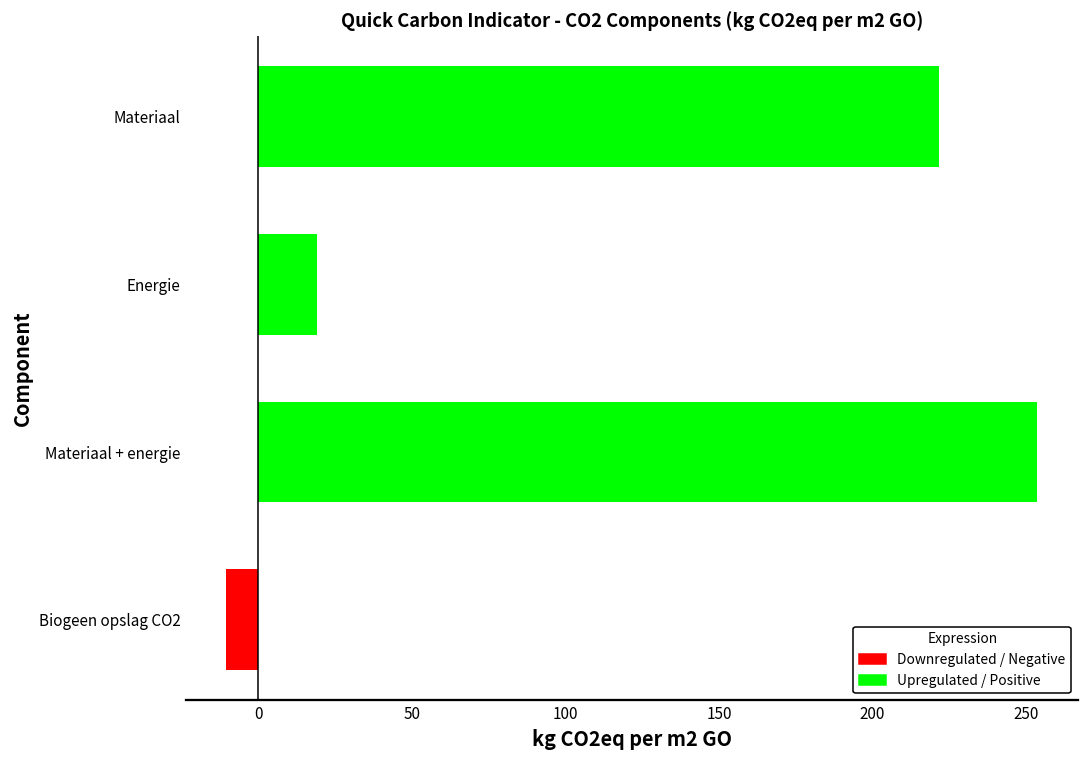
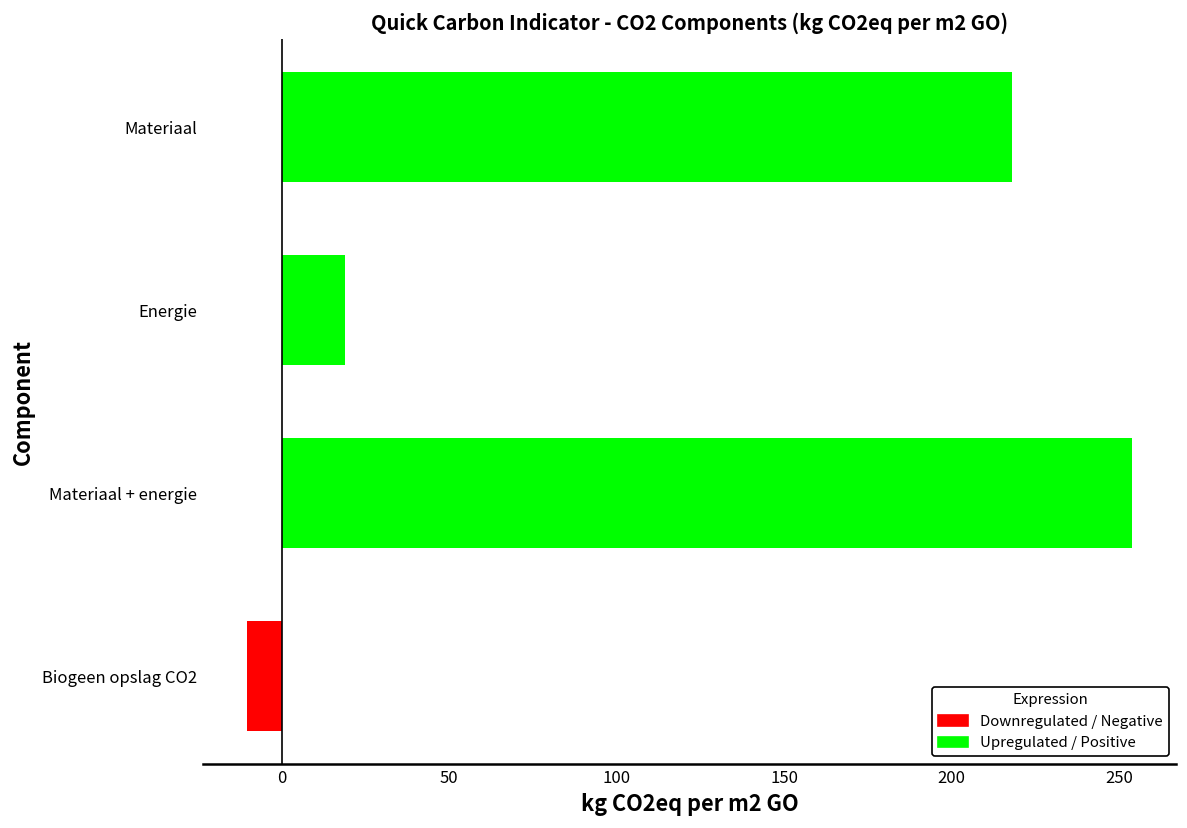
Materiaal: 222 -> 218
